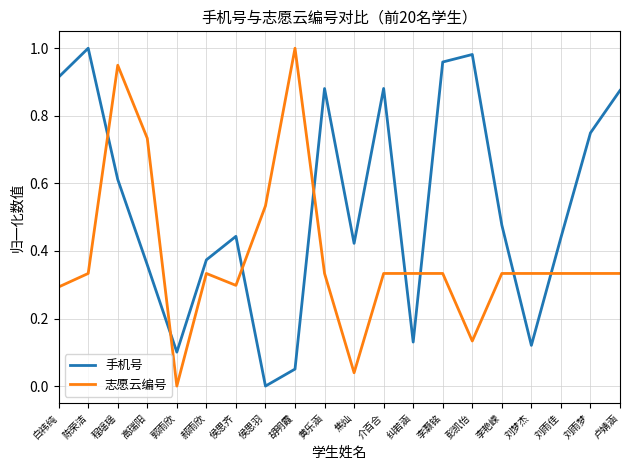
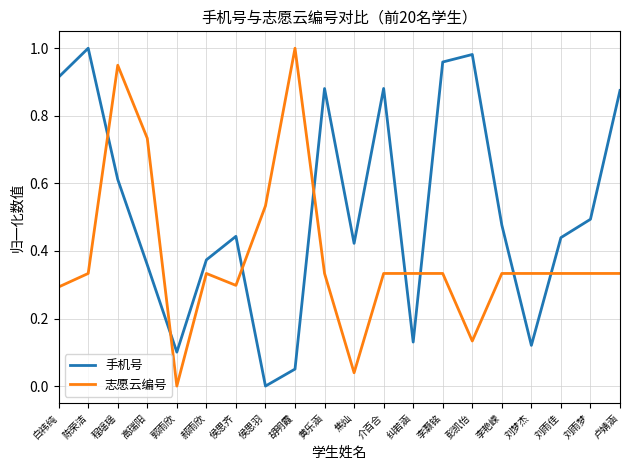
手机号, 刘雨梦: 0.75 -> 0.49
